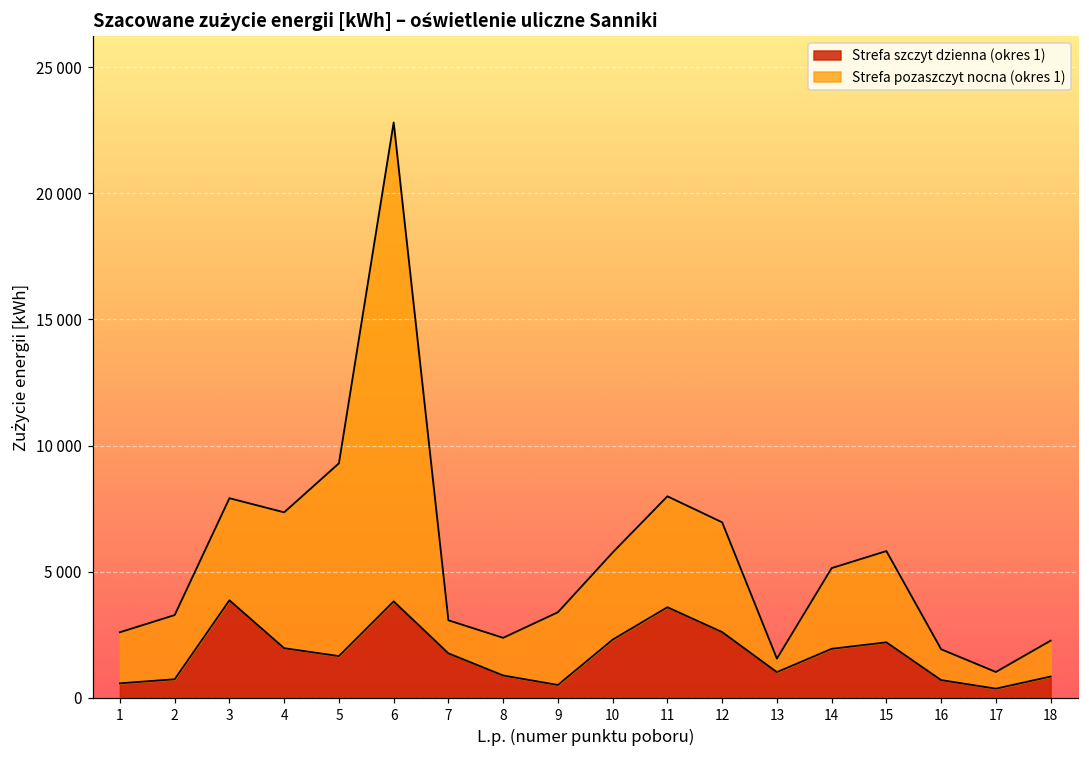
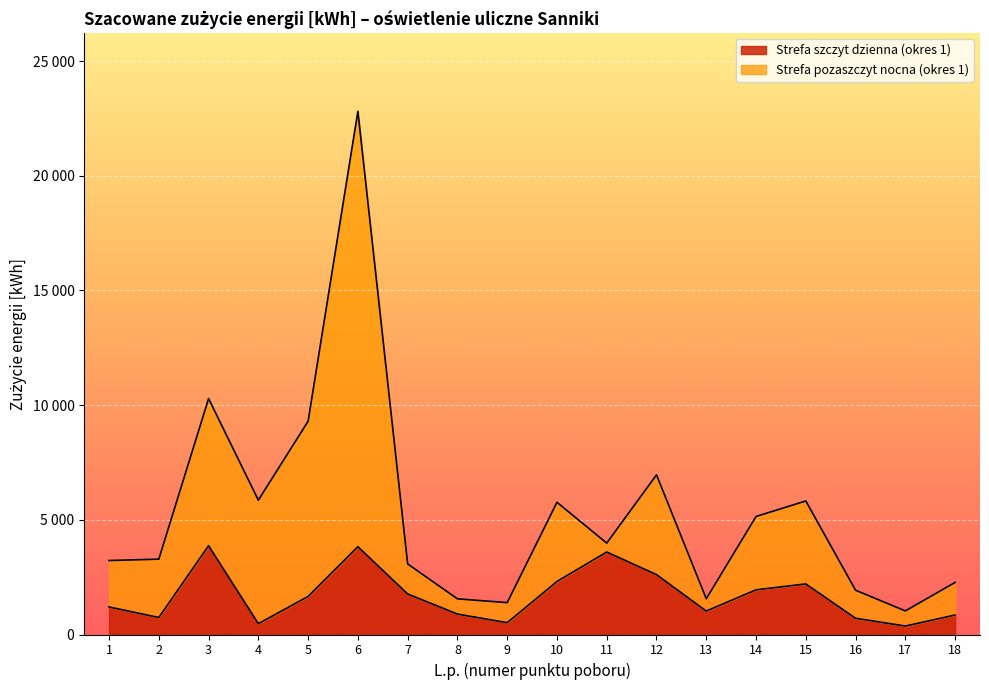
Strefa szczyt dzienna (okres 1), 1: 600 -> 1200
Strefa pozaszczyt nocna (okres 1), 3: 4000 -> 6400
Strefa szczyt dzienna (okres 1), 4: 2000 -> 500
Strefa pozaszczyt nocna (okres 1), 8: 1500 -> 700
Strefa pozaszczyt nocna (okres 1), 9: 2900 -> 900
Strefa pozaszczyt nocna (okres 1), 11: 4400 -> 400
